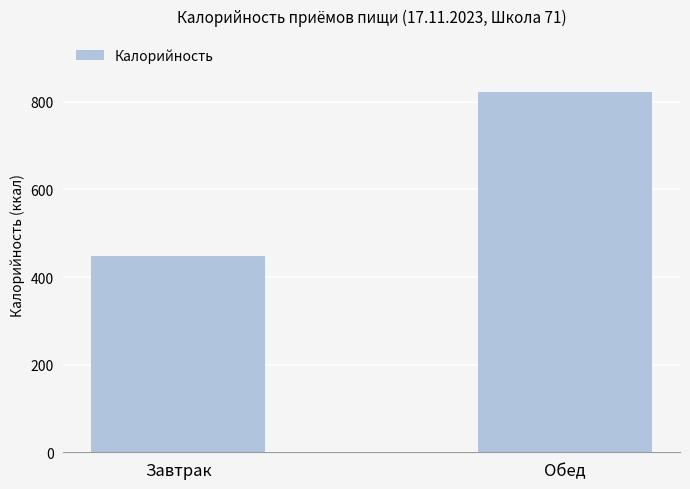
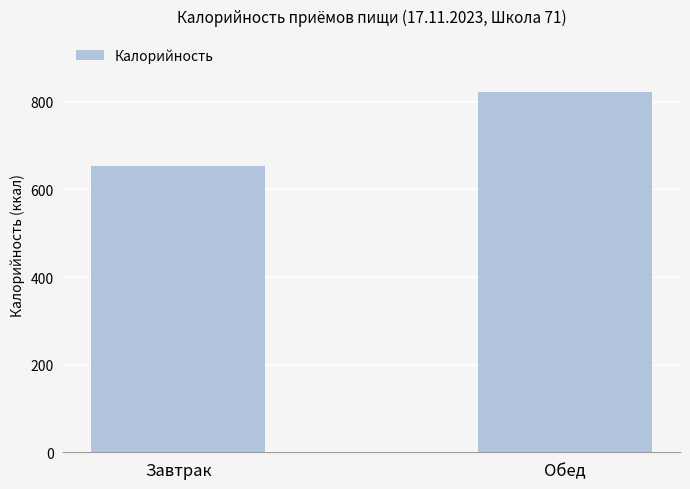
Завтрак: 450 -> 650
